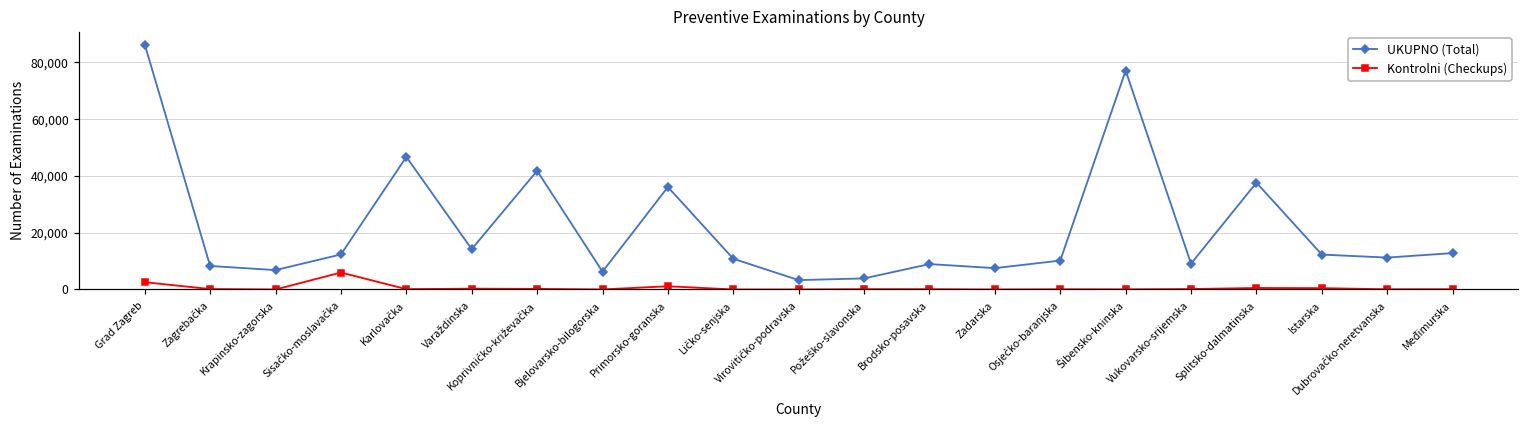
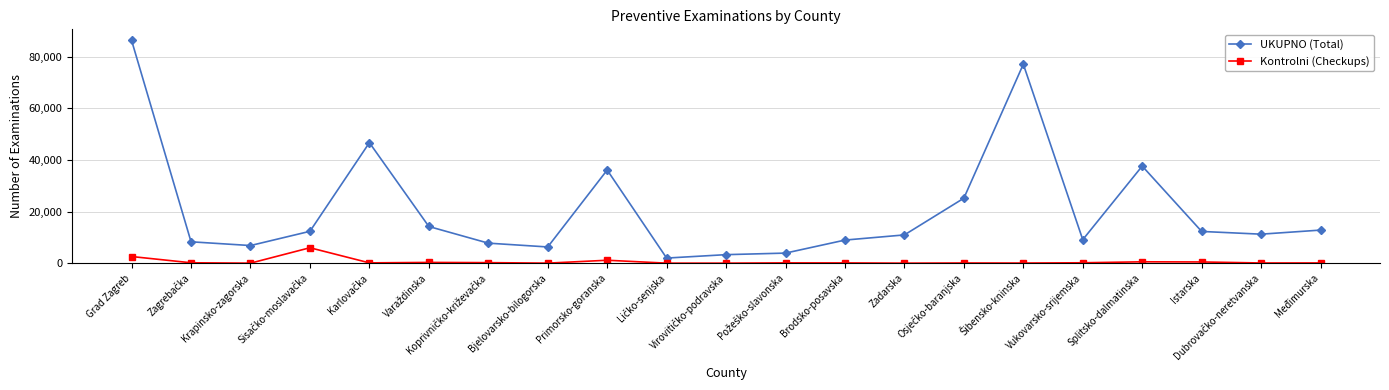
UKUPNO (Total), Koprivničko-križevačka: 42,000 -> 8,000
UKUPNO (Total), Ličko-senjska: 11,000 -> 2,000
UKUPNO (Total), Zadarska: 8,000 -> 11,000
UKUPNO (Total), Osječko-baranjska: 10,000 -> 25,000
